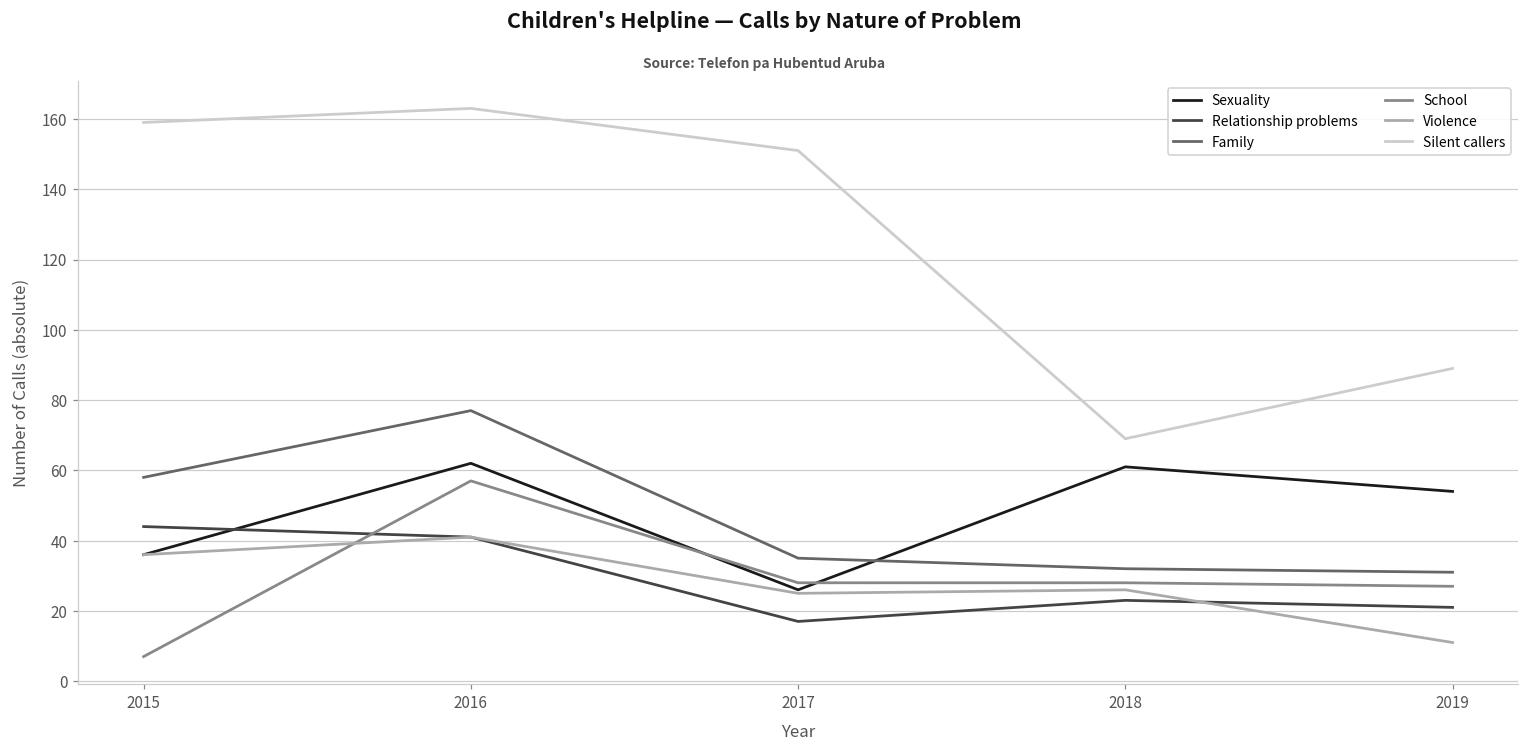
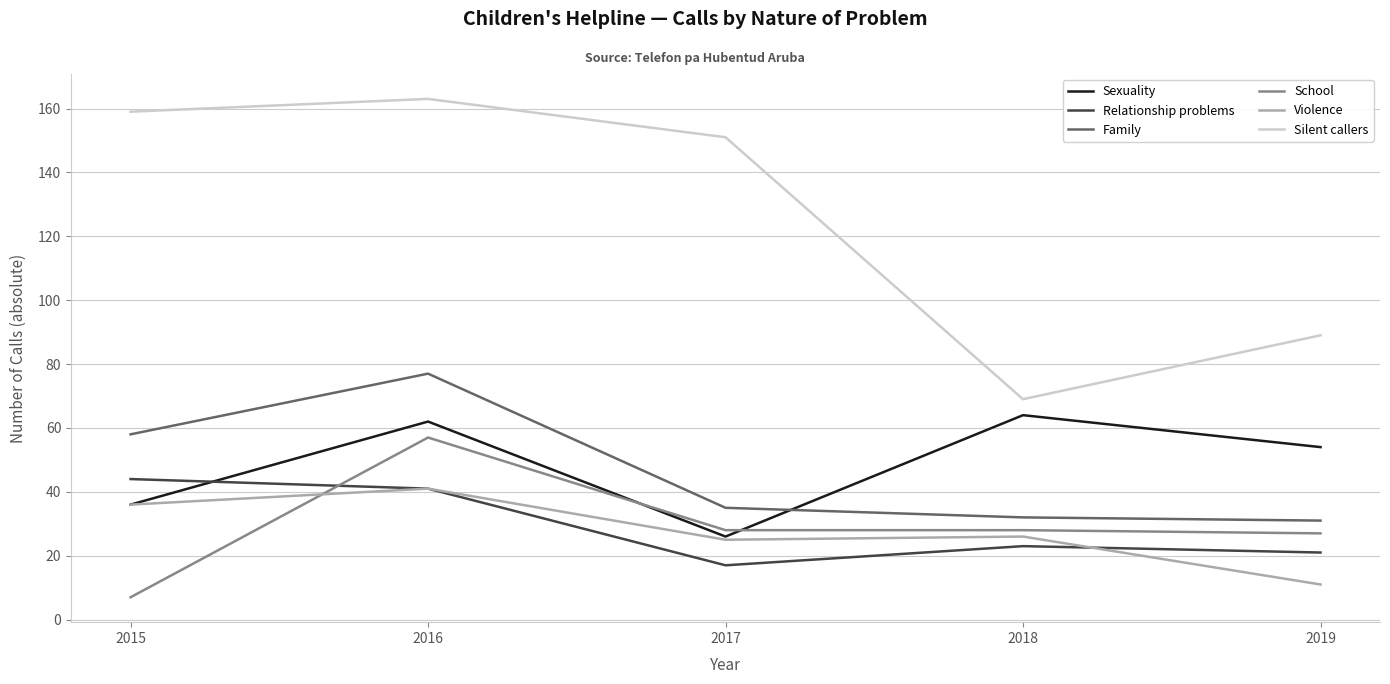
Sexuality, 2018: 61 -> 64
